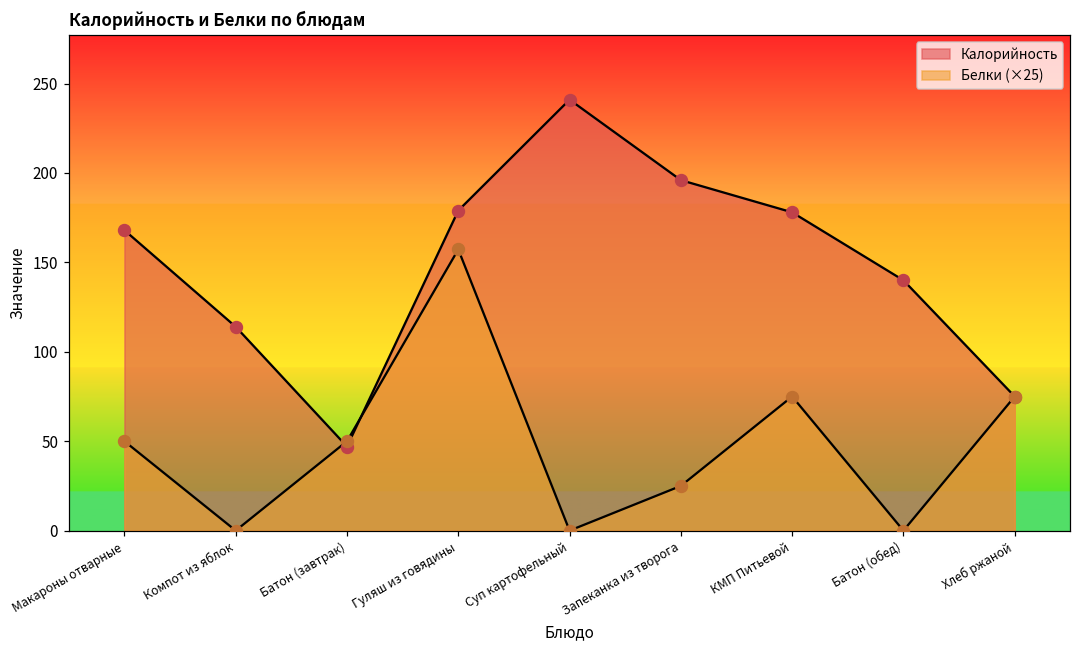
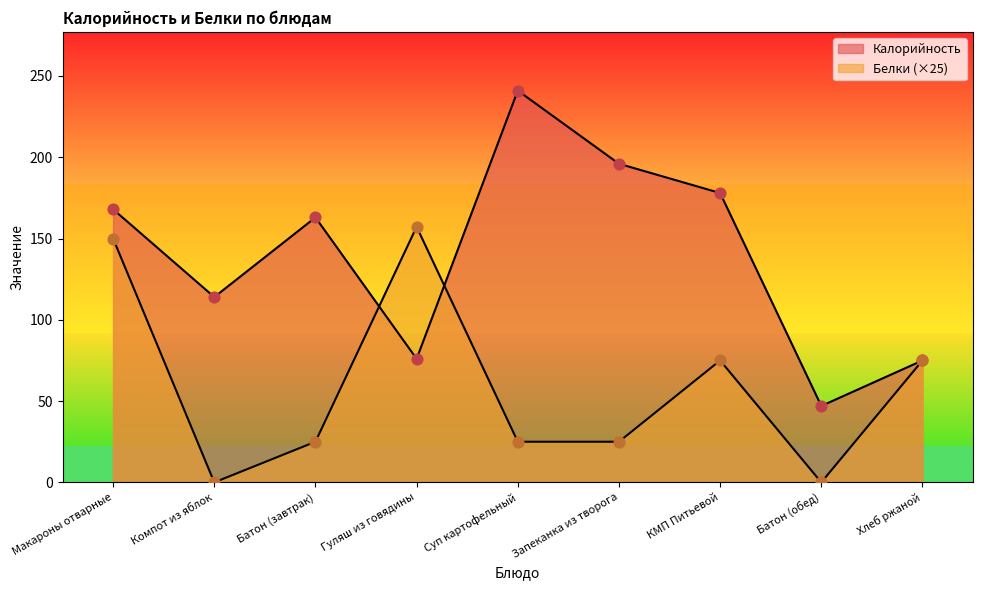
Белки (×25), Макароны отварные: 50 -> 150
Калорийность, Батон (завтрак): 47 -> 163
Белки (×25), Батон (завтрак): 50 -> 25
Калорийность, Гуляш из говядины: 179 -> 76
Белки (×25), Суп картофельный: 0 -> 25
Калорийность, Батон (обед): 140 -> 47
